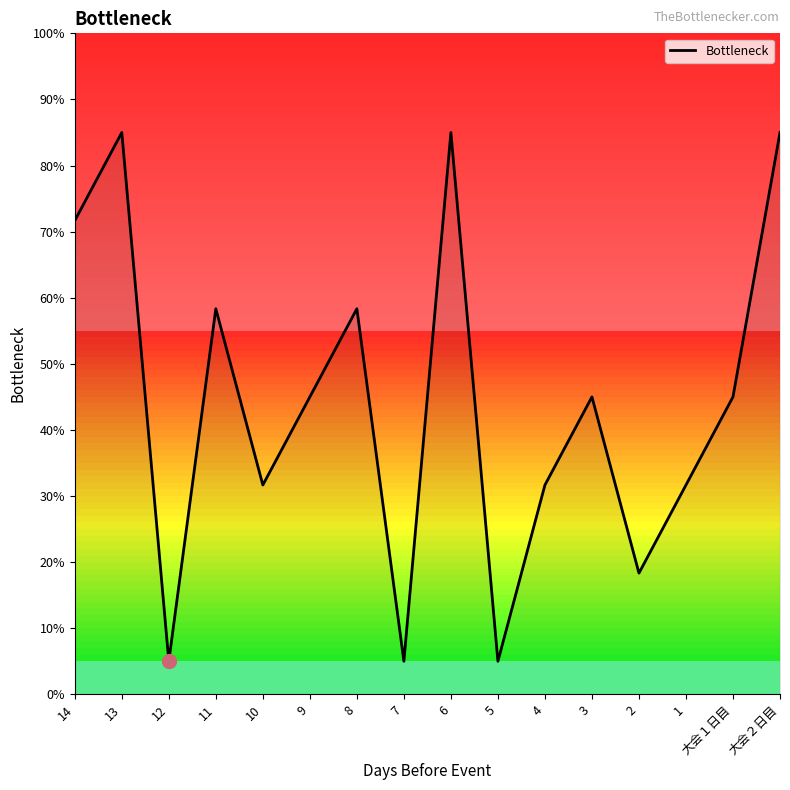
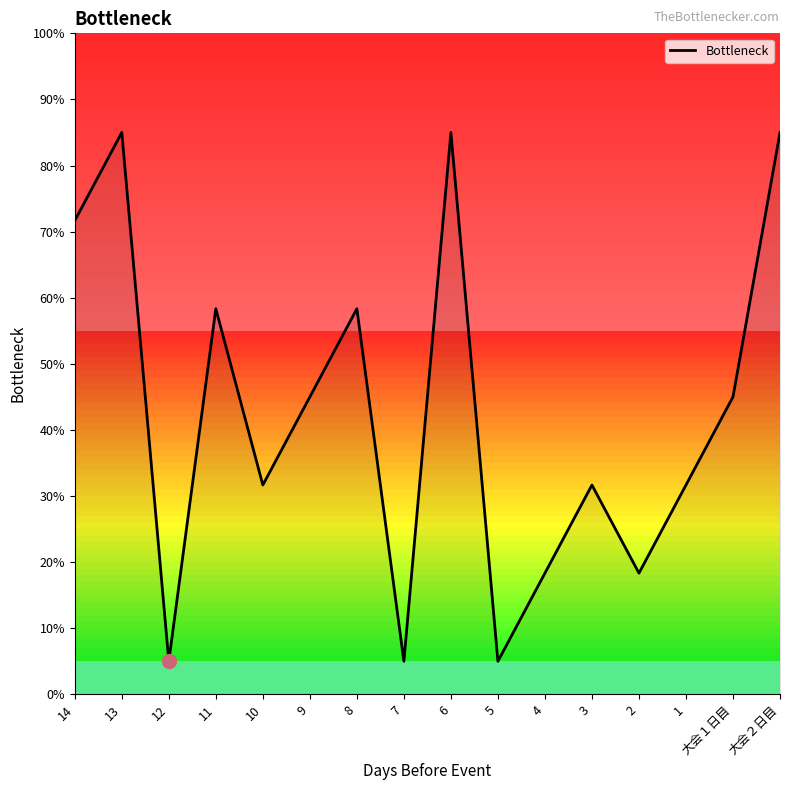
Bottleneck, 4: 32% -> 18%
Bottleneck, 3: 45% -> 32%
